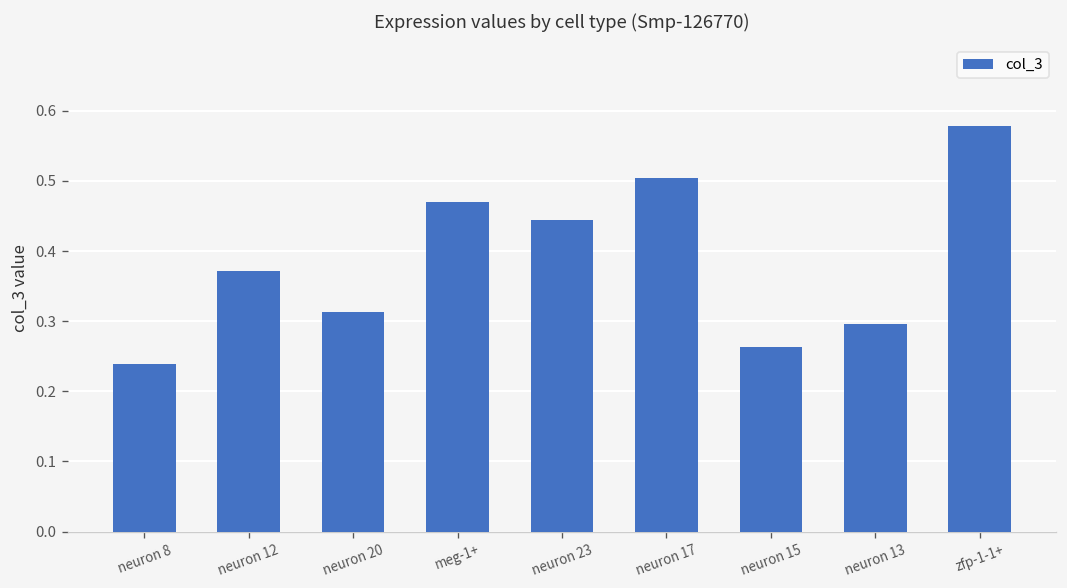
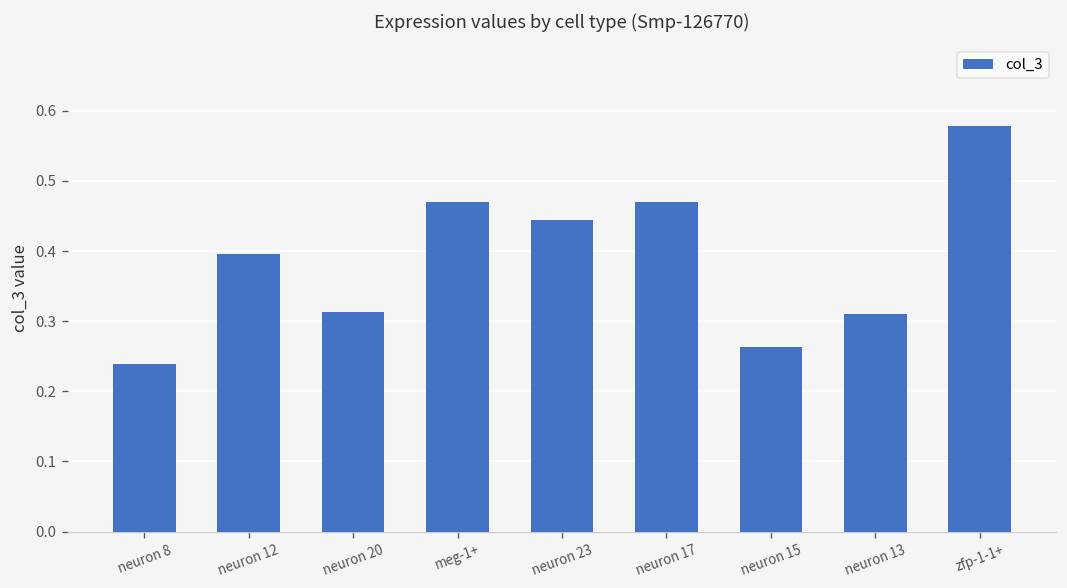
neuron 12: 0.37 -> 0.40
neuron 17: 0.50 -> 0.47
neuron 13: 0.30 -> 0.31
